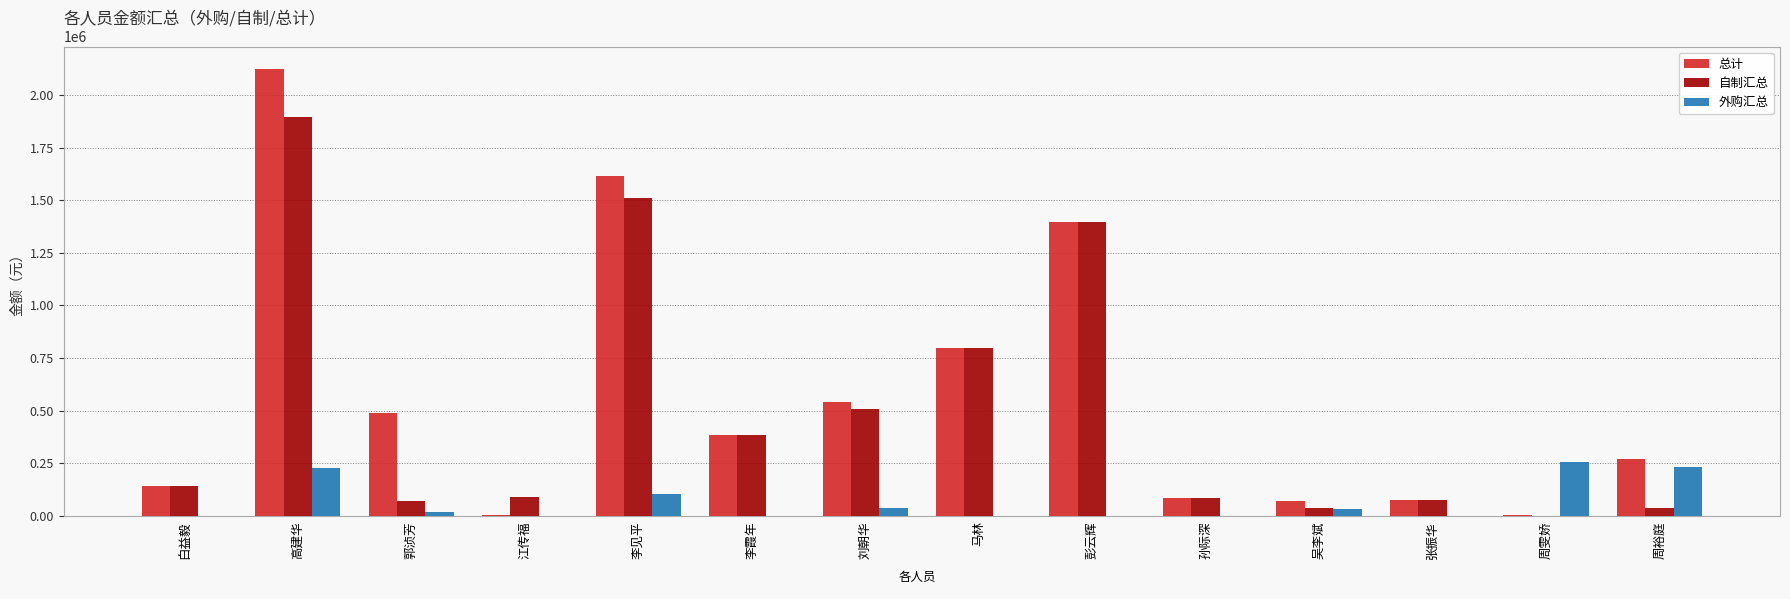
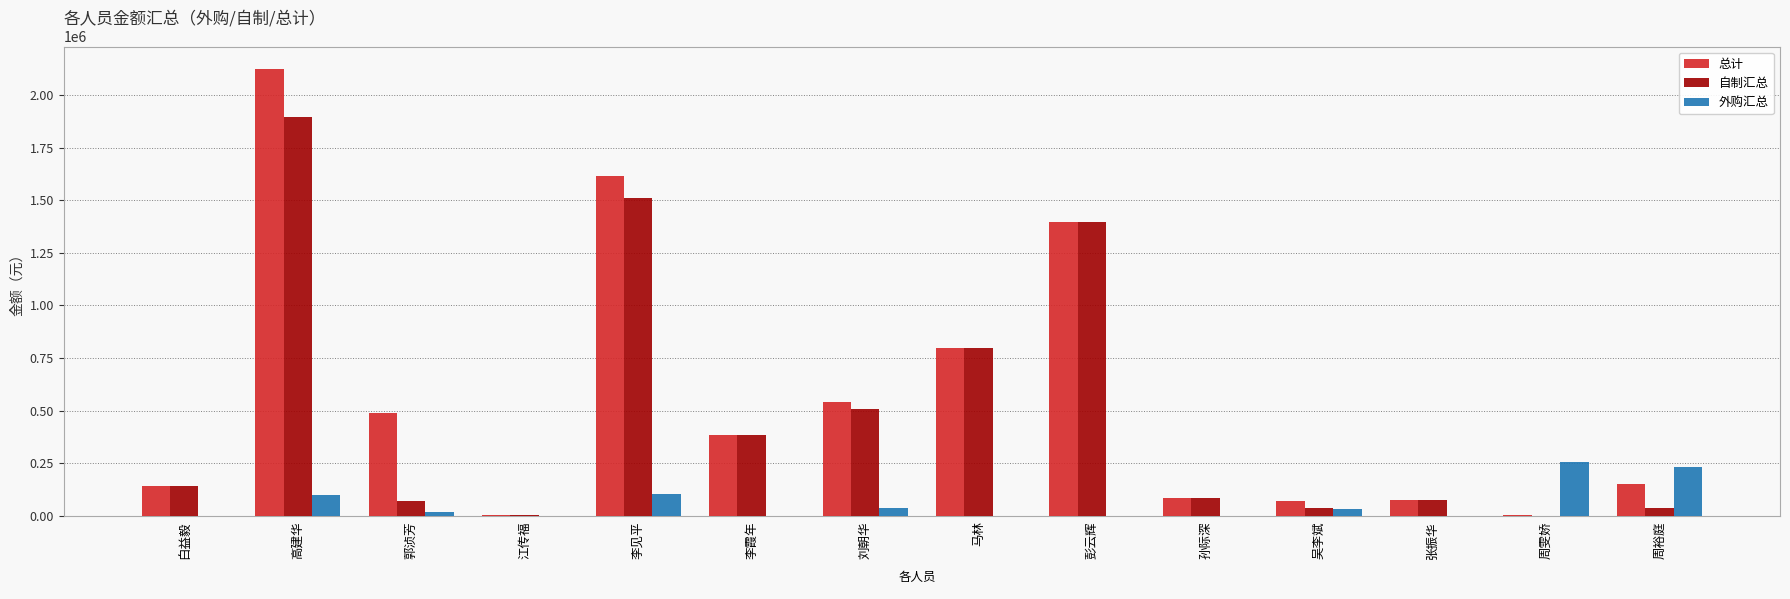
外购汇总, 高建华: 230000 -> 100000
自制汇总, 江传福: 90000 -> 10000
总计, 周裕庭: 270000 -> 150000
